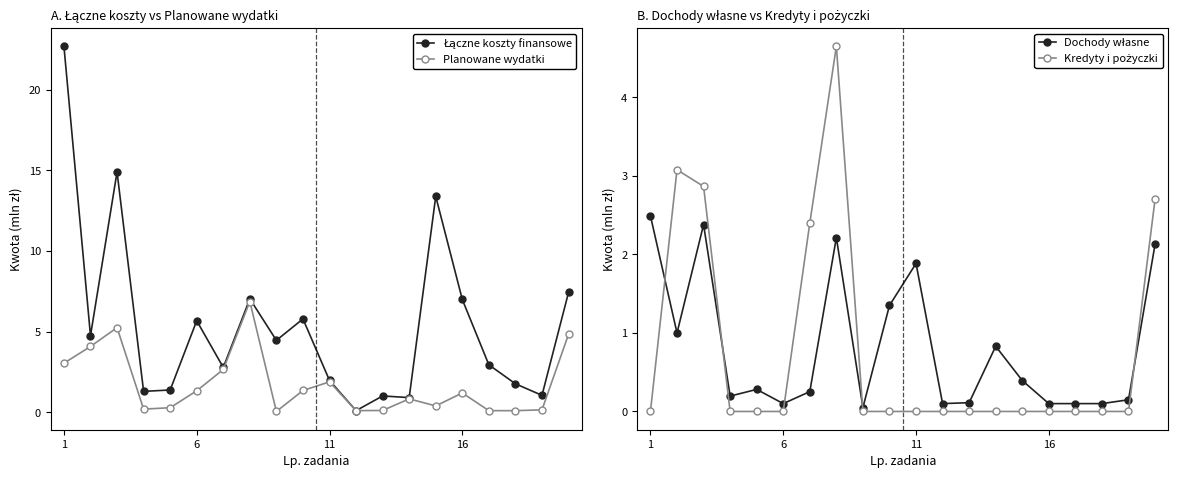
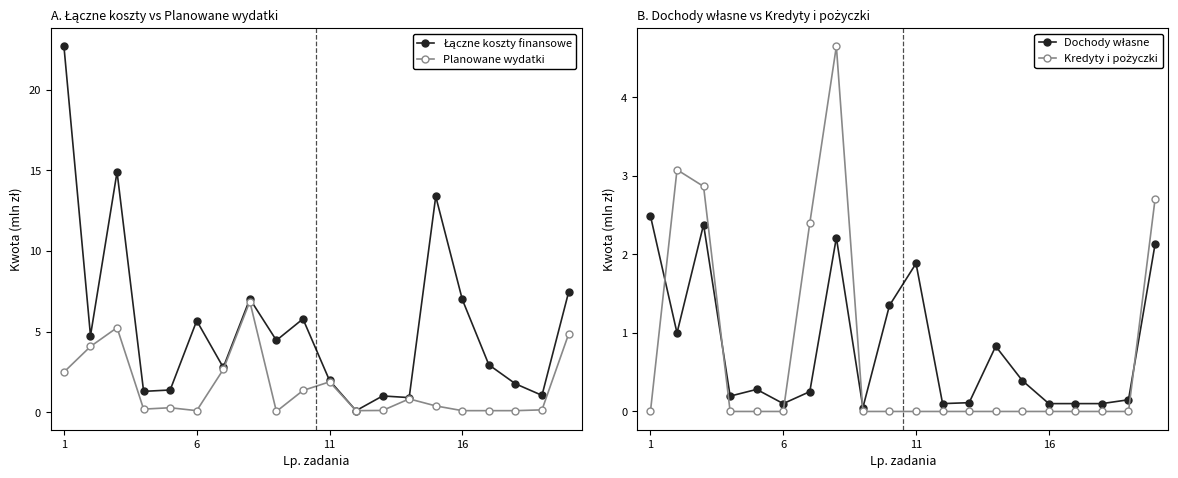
A. Łączne koszty vs Planowane wydatki, Planowane wydatki, 1: 3.0 -> 2.5
A. Łączne koszty vs Planowane wydatki, Planowane wydatki, 6: 1.3 -> 0.1
A. Łączne koszty vs Planowane wydatki, Planowane wydatki, 16: 1.2 -> 0.1
